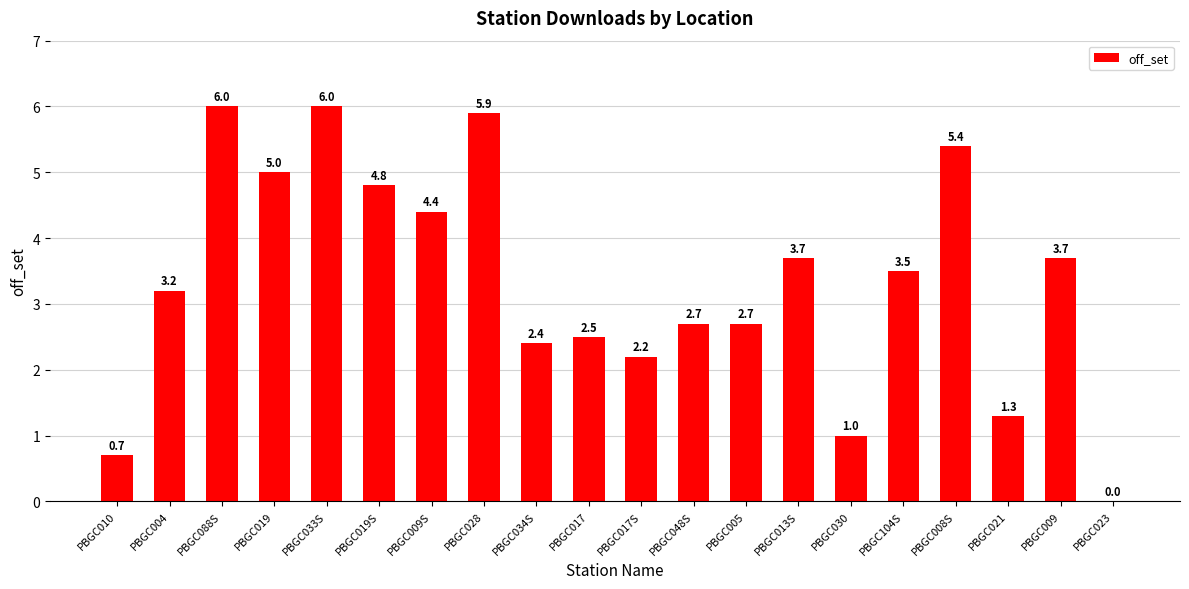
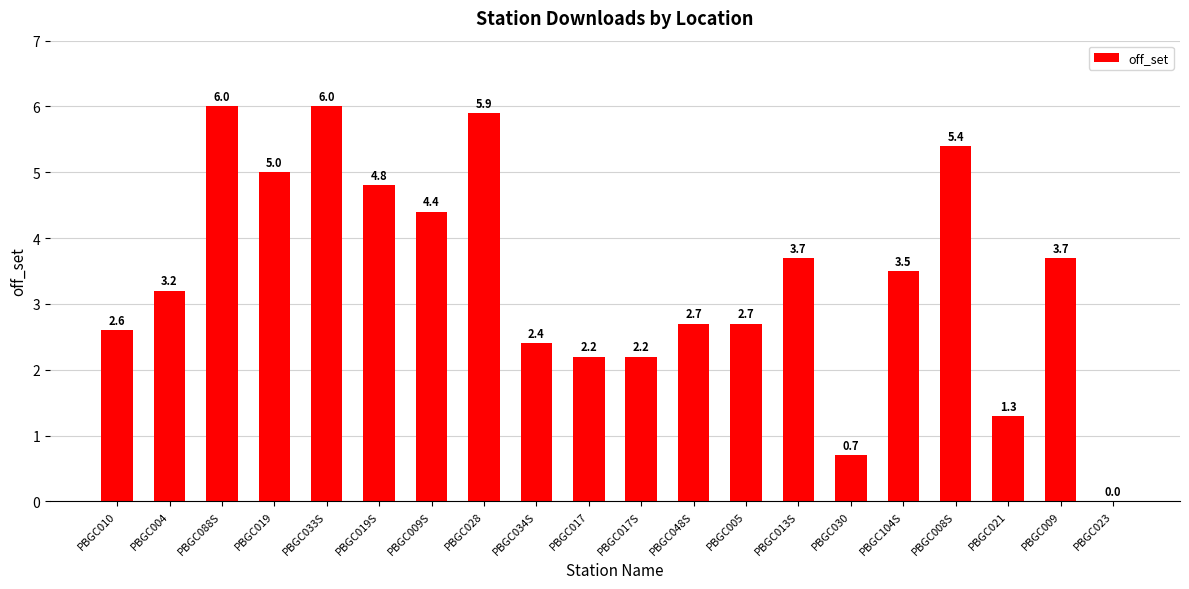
PBGC010: 0.7 -> 2.6
PBGC017: 2.5 -> 2.2
PBGC030: 1.0 -> 0.7
